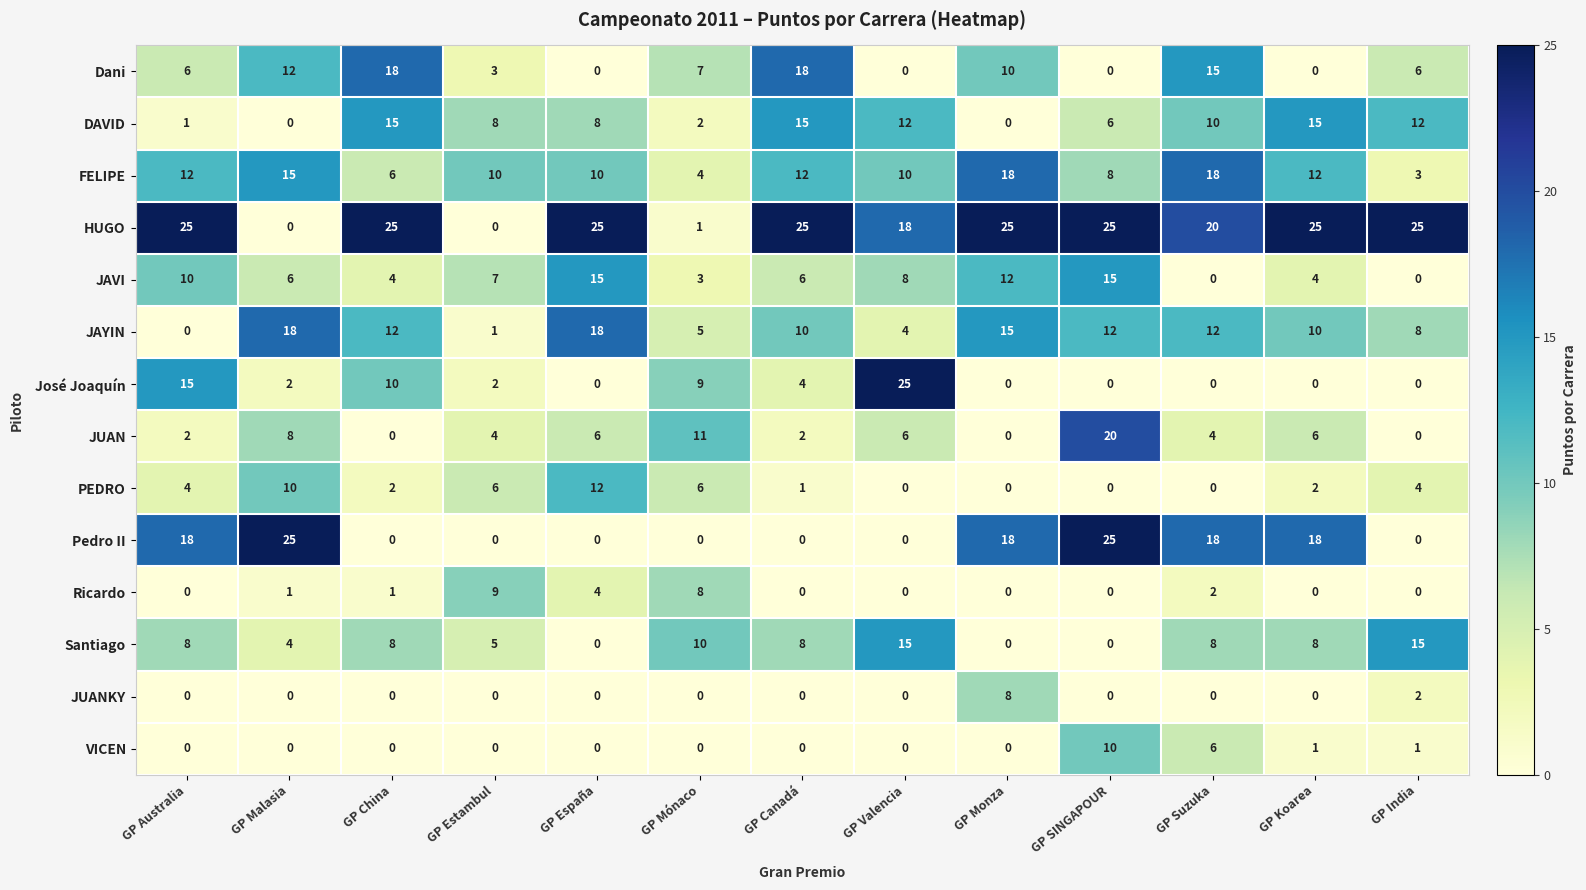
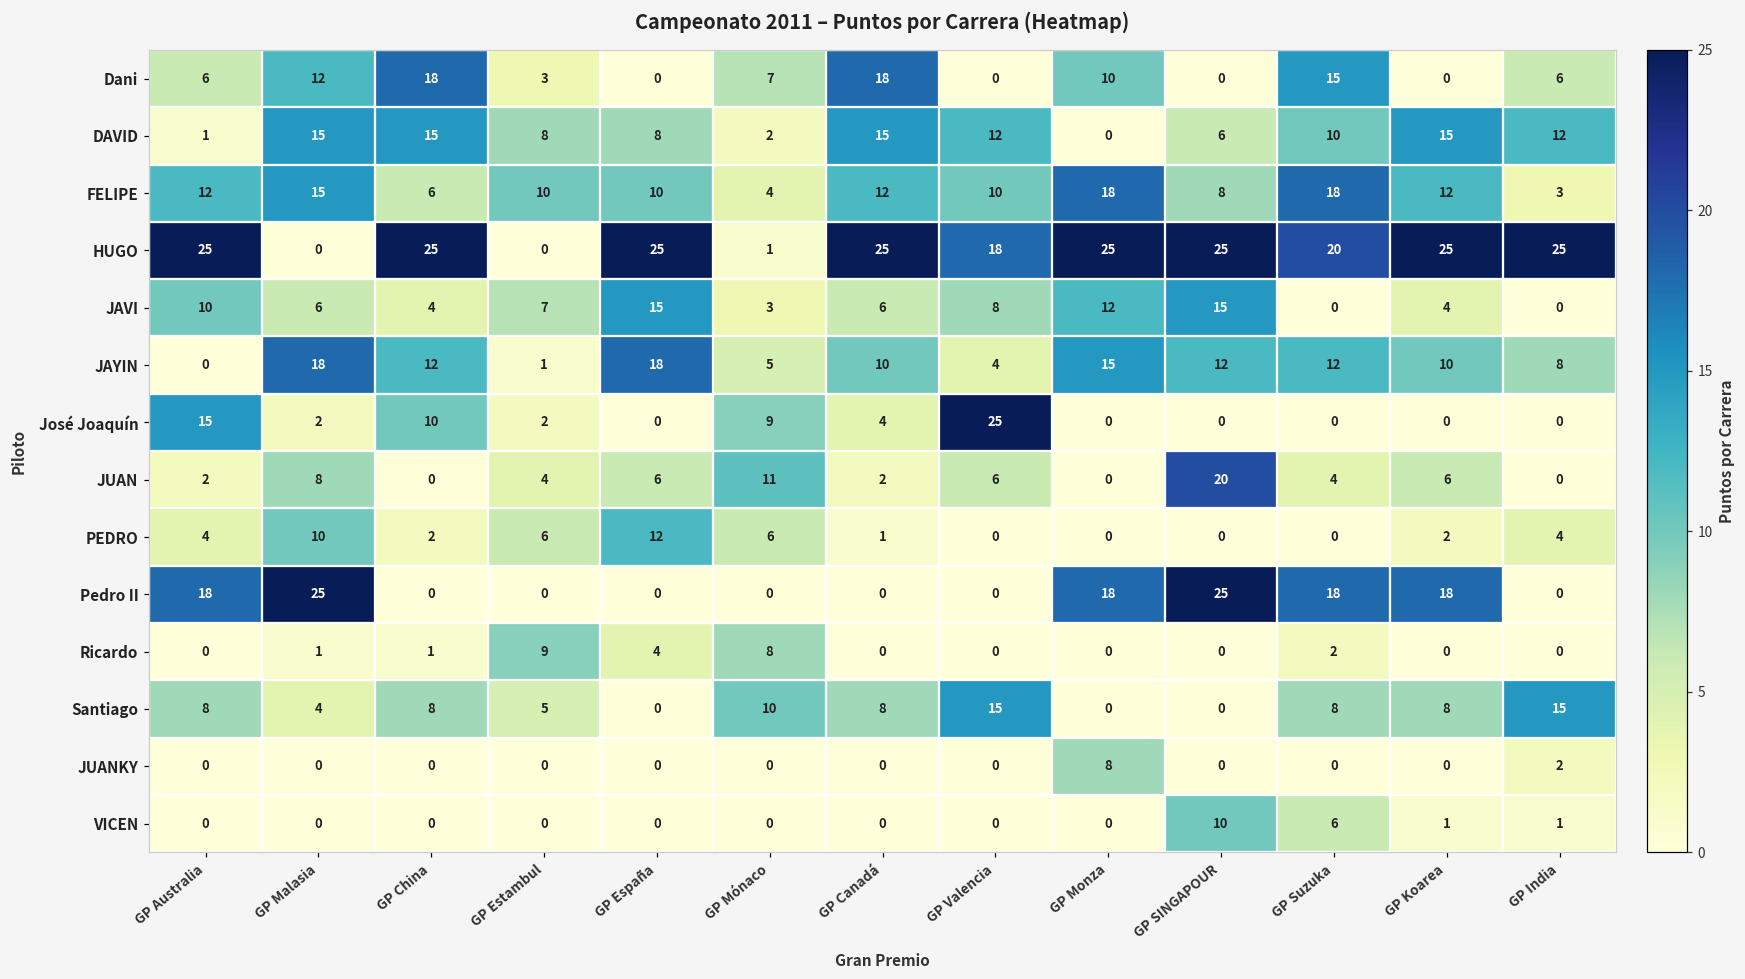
DAVID, GP Malasia: 0 -> 15
